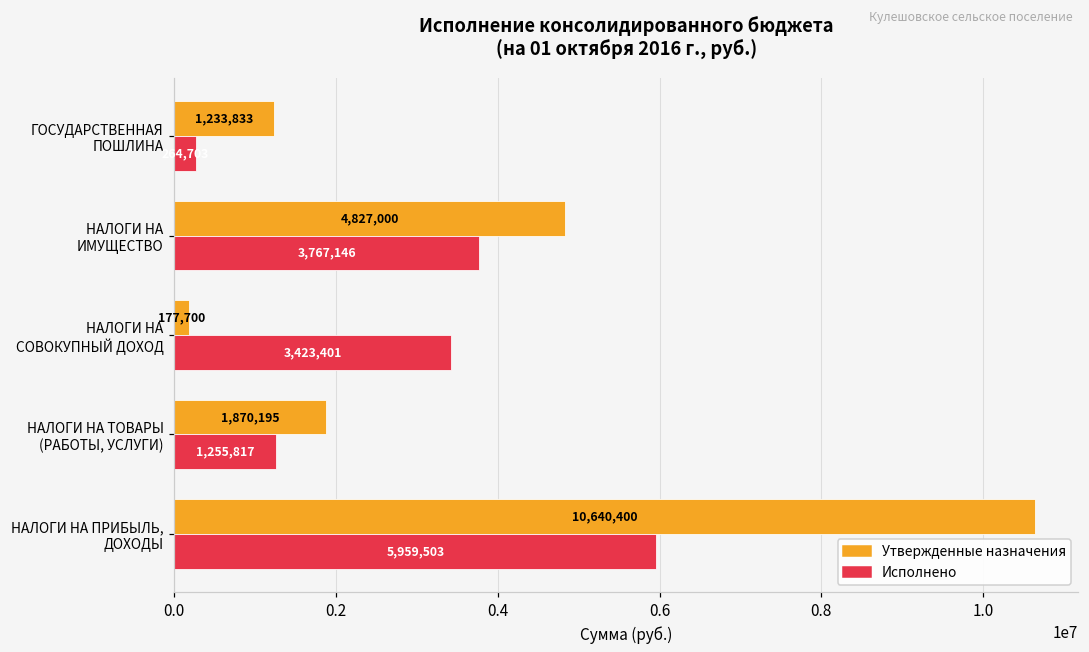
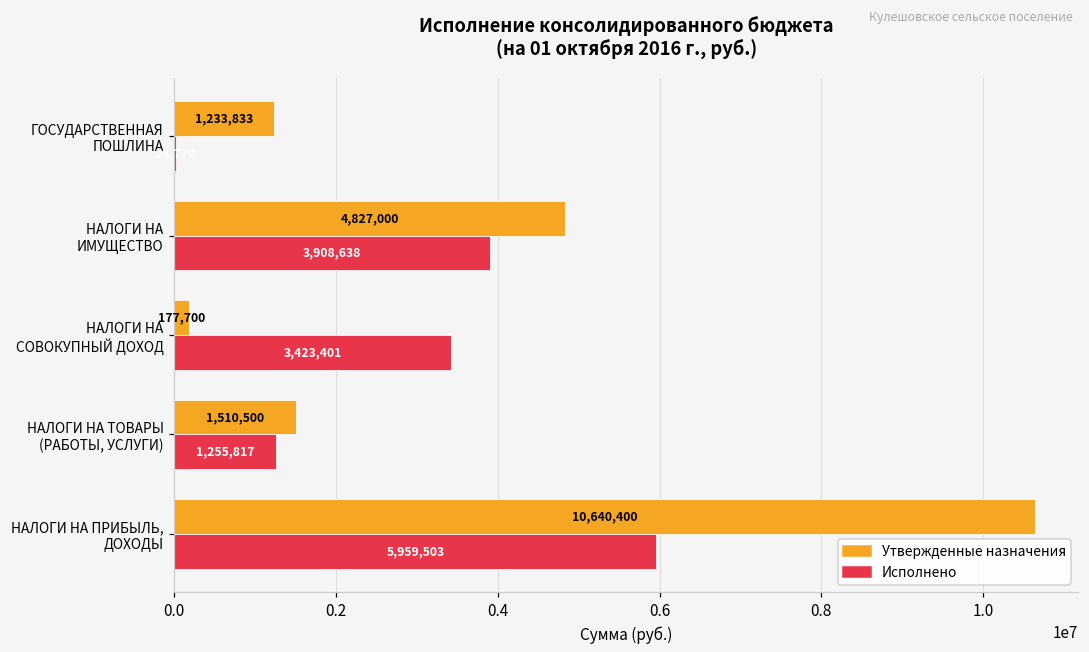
Исполнено, ГОСУДАРСТВЕННАЯ ПОШЛИНА: 300000 -> 0
Исполнено, НАЛОГИ НА ИМУЩЕСТВО: 3,767,146 -> 3,908,638
Утвержденные назначения, НАЛОГИ НА ТОВАРЫ (РАБОТЫ, УСЛУГИ): 1,870,195 -> 1,510,500
